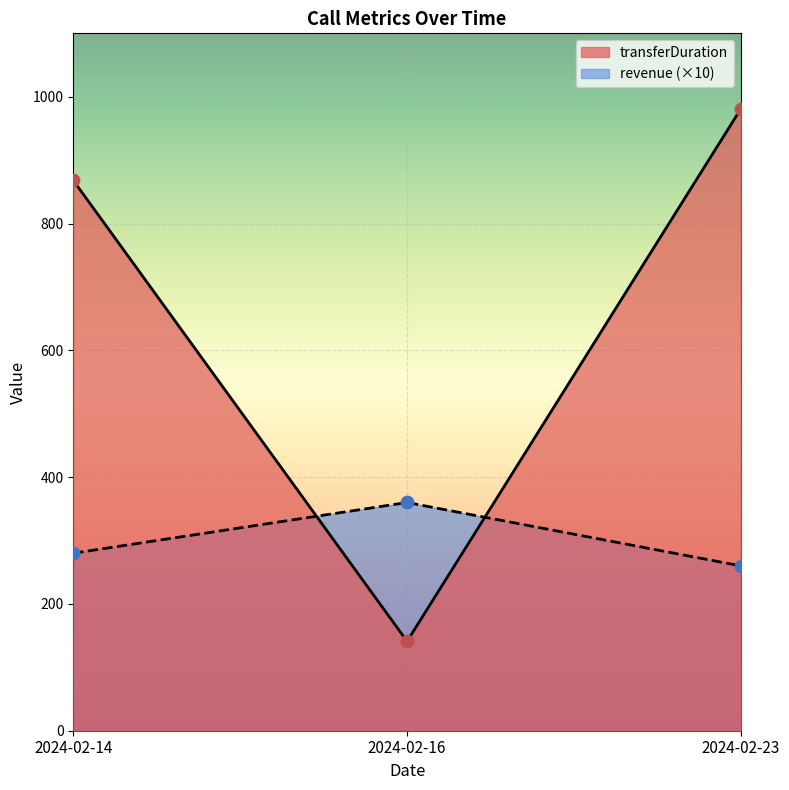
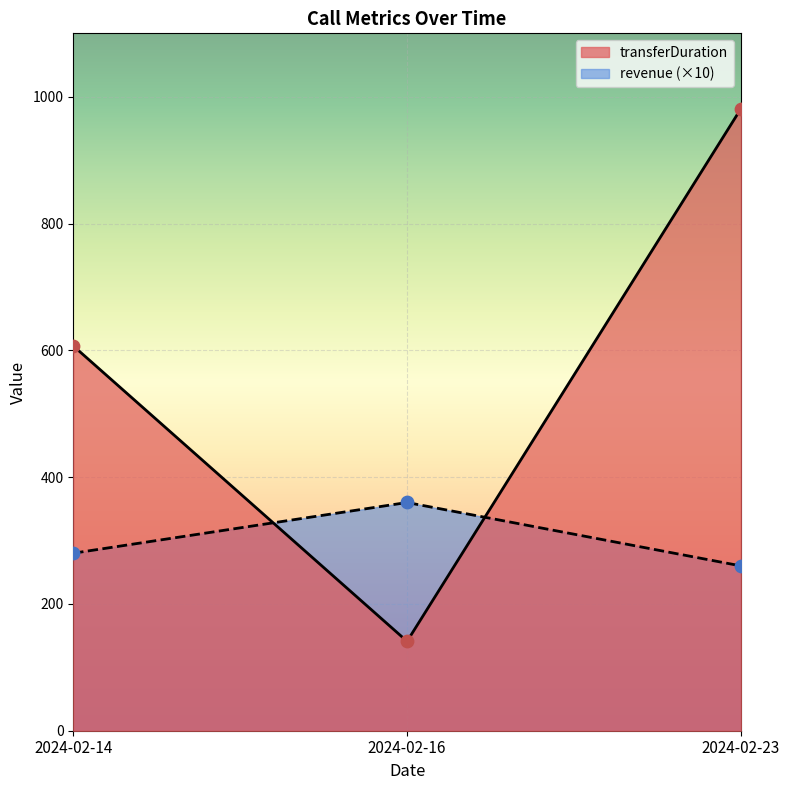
transferDuration, 2024-02-14: 870 -> 610
